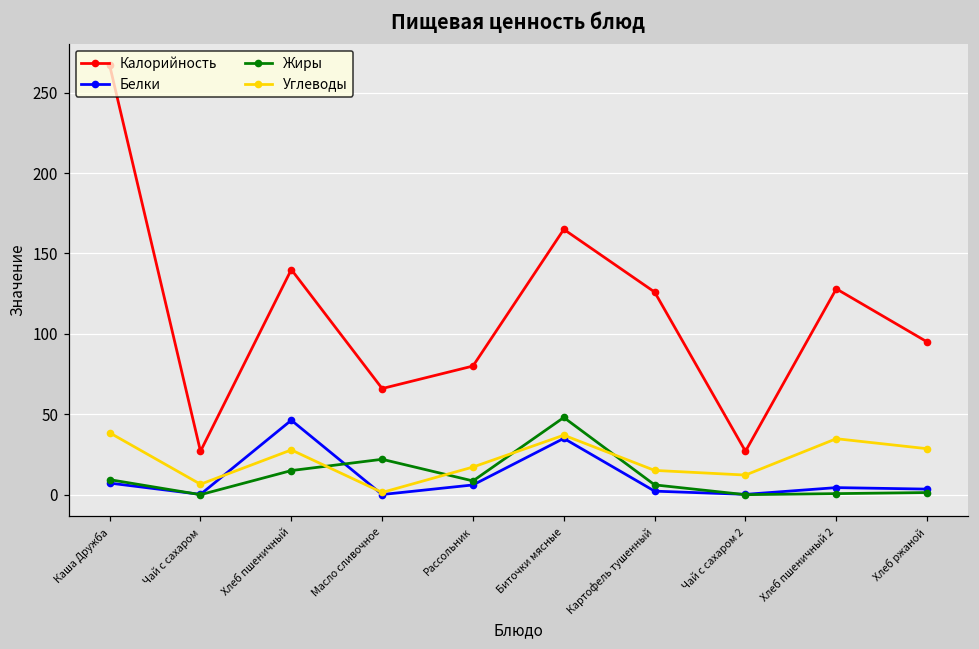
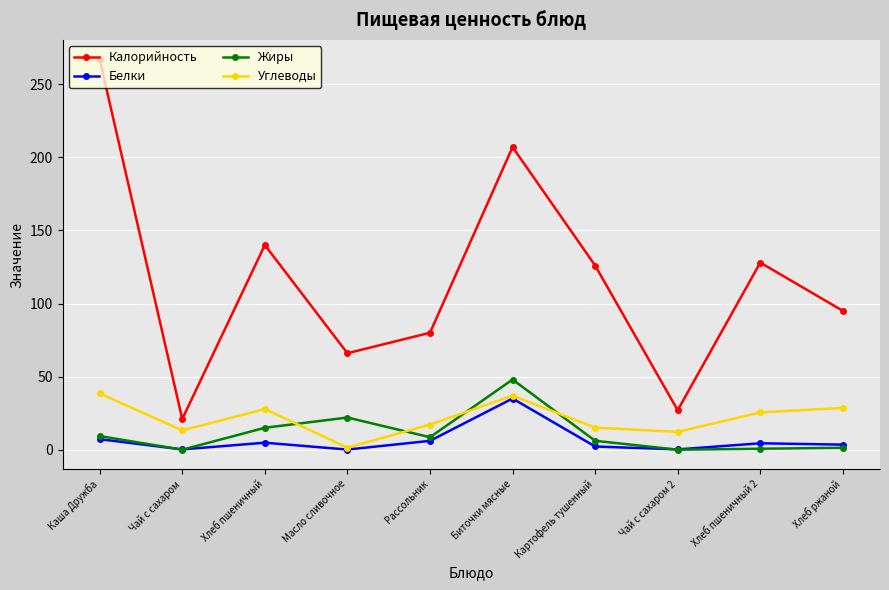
Калорийность, Чай с сахаром: 27 -> 21
Углеводы, Чай с сахаром: 7 -> 13
Белки, Хлеб пшеничный: 46 -> 5
Калорийность, Биточки мясные: 165 -> 207
Углеводы, Хлеб пшеничный 2: 35 -> 26
